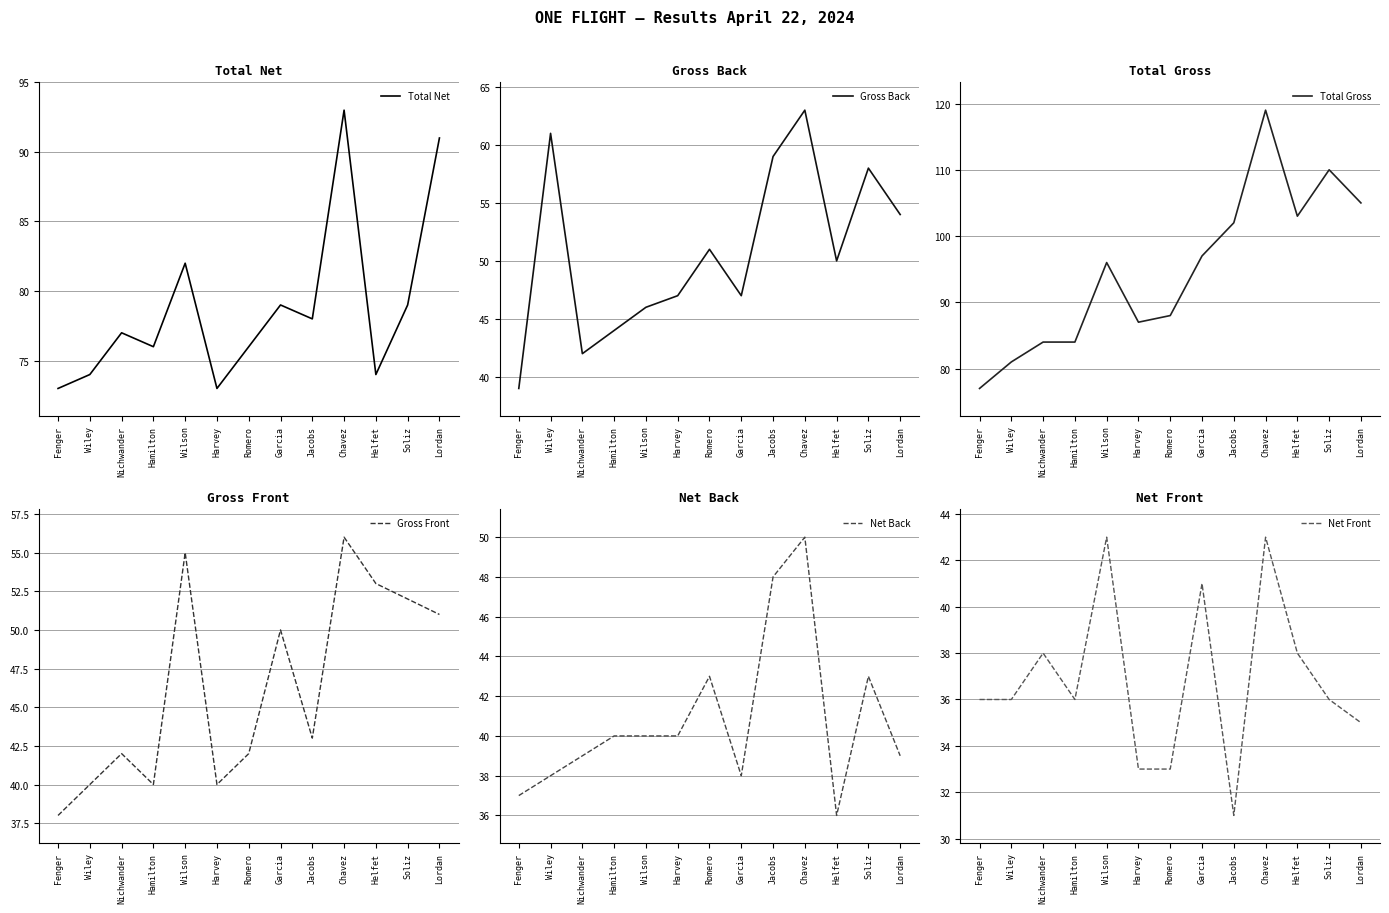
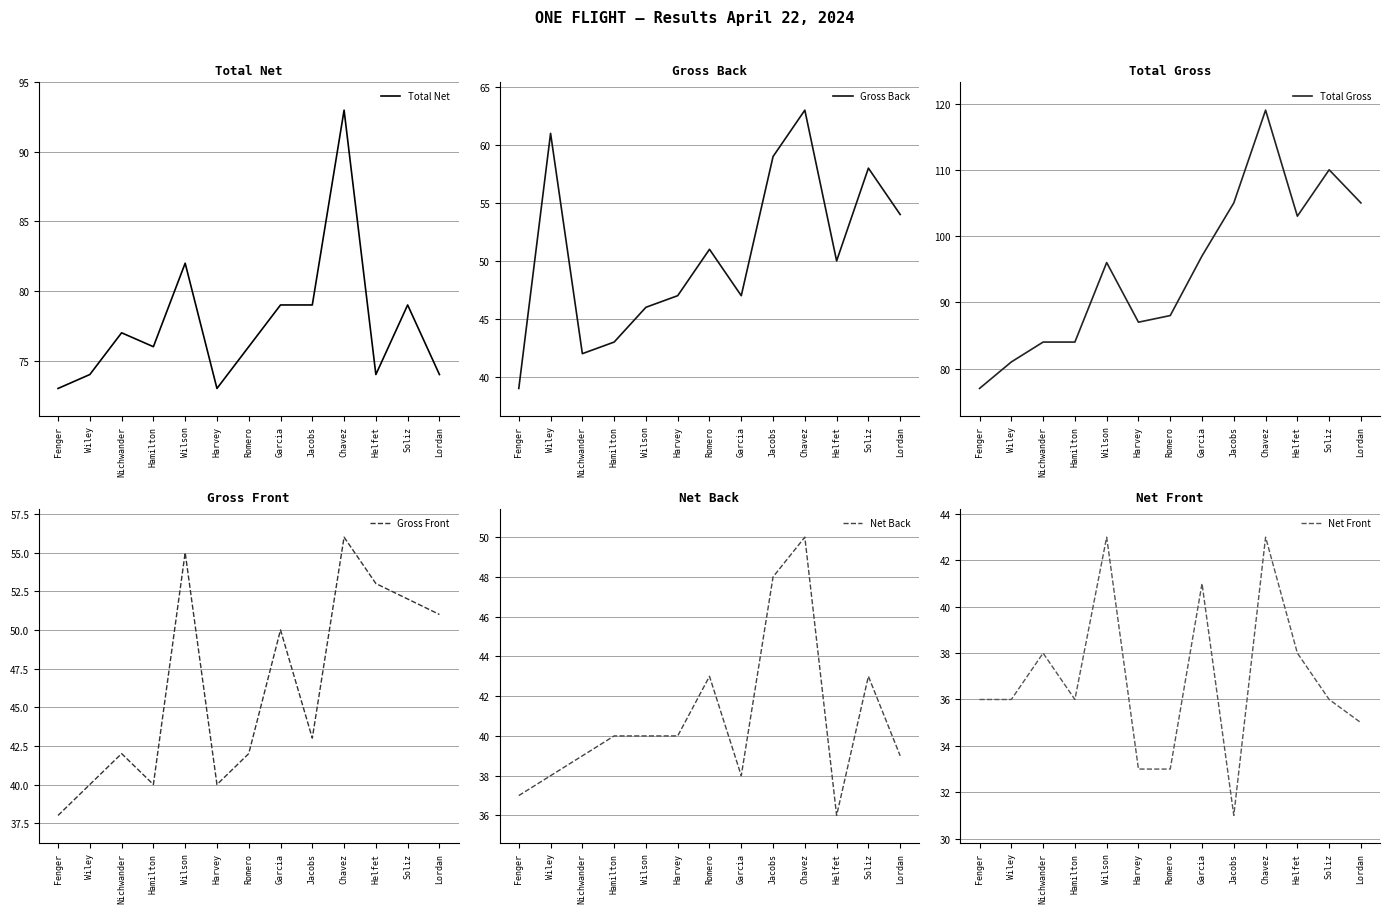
Total Net, Jacobs: 78 -> 79
Total Net, Lordan: 91 -> 74
Gross Back, Hamilton: 44 -> 43
Total Gross, Jacobs: 102 -> 105
